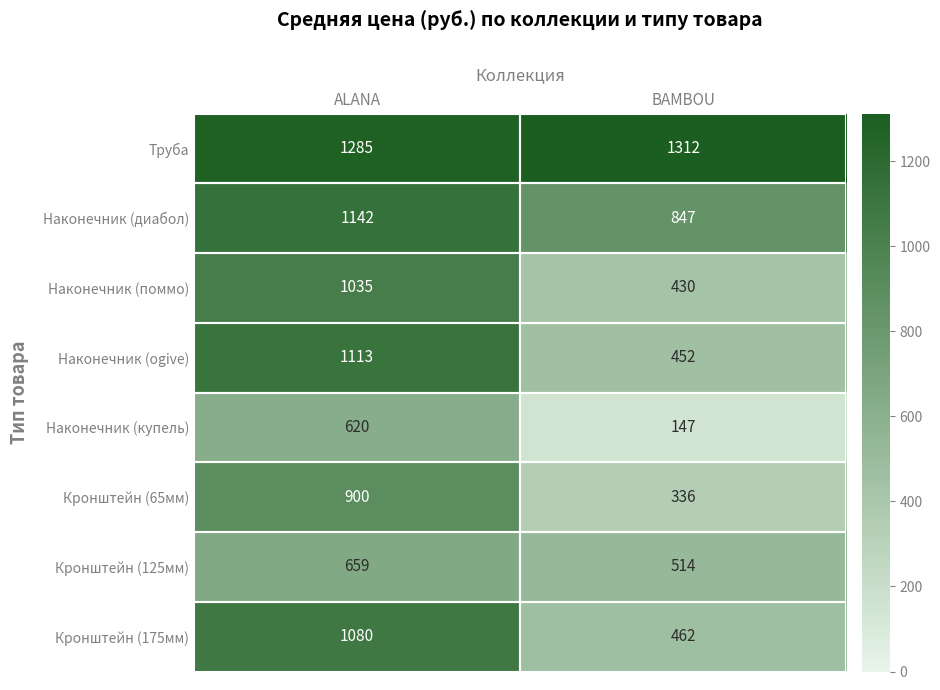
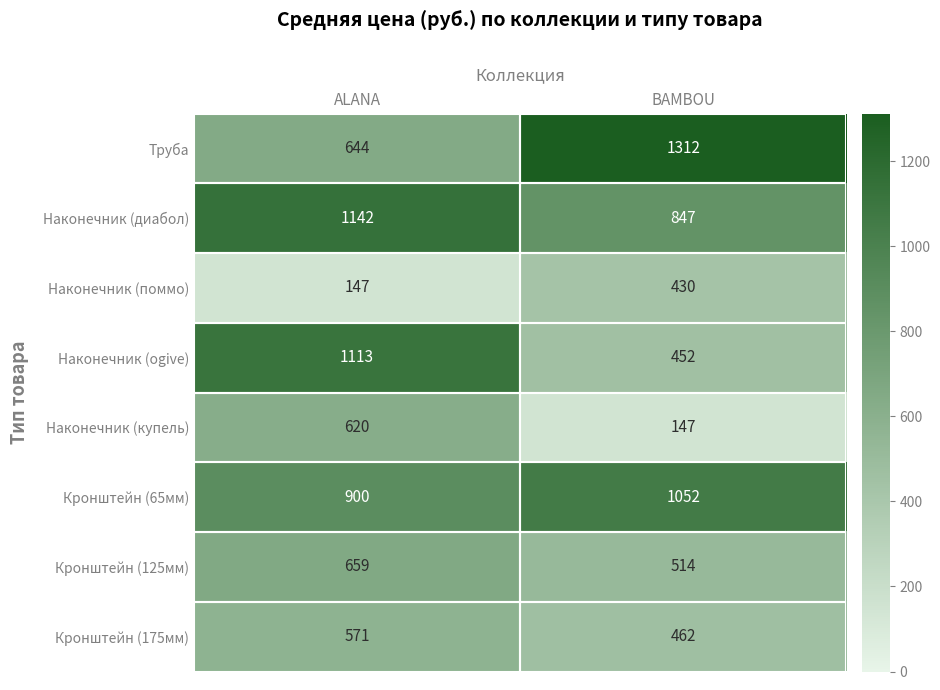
Труба, ALANA: 1285 -> 644
Наконечник (поммо), ALANA: 1035 -> 147
Кронштейн (65мм), BAMBOU: 336 -> 1052
Кронштейн (175мм), ALANA: 1080 -> 571
